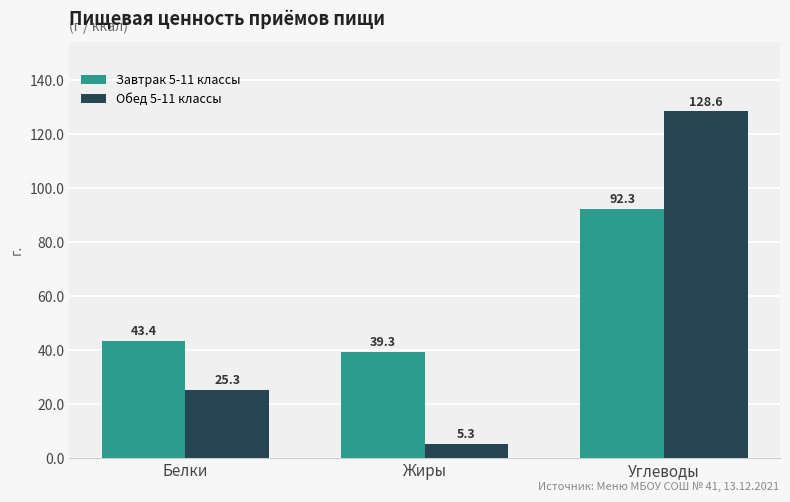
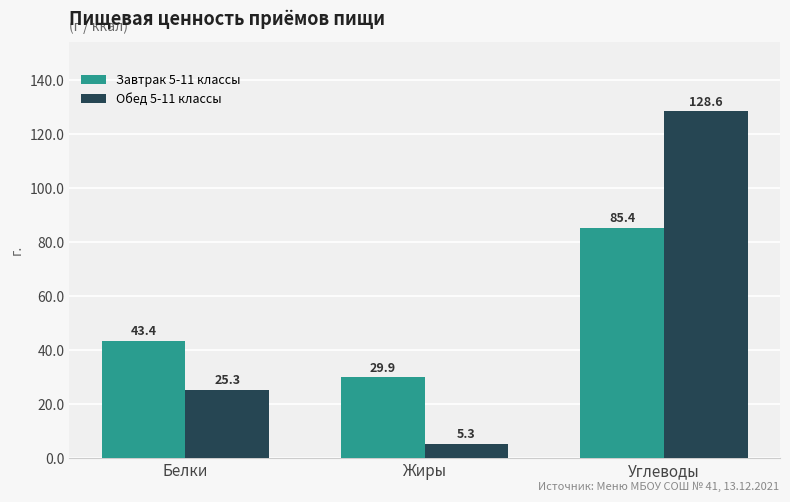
Завтрак 5-11 классы, Жиры: 39.3 -> 29.9
Завтрак 5-11 классы, Углеводы: 92.3 -> 85.4
